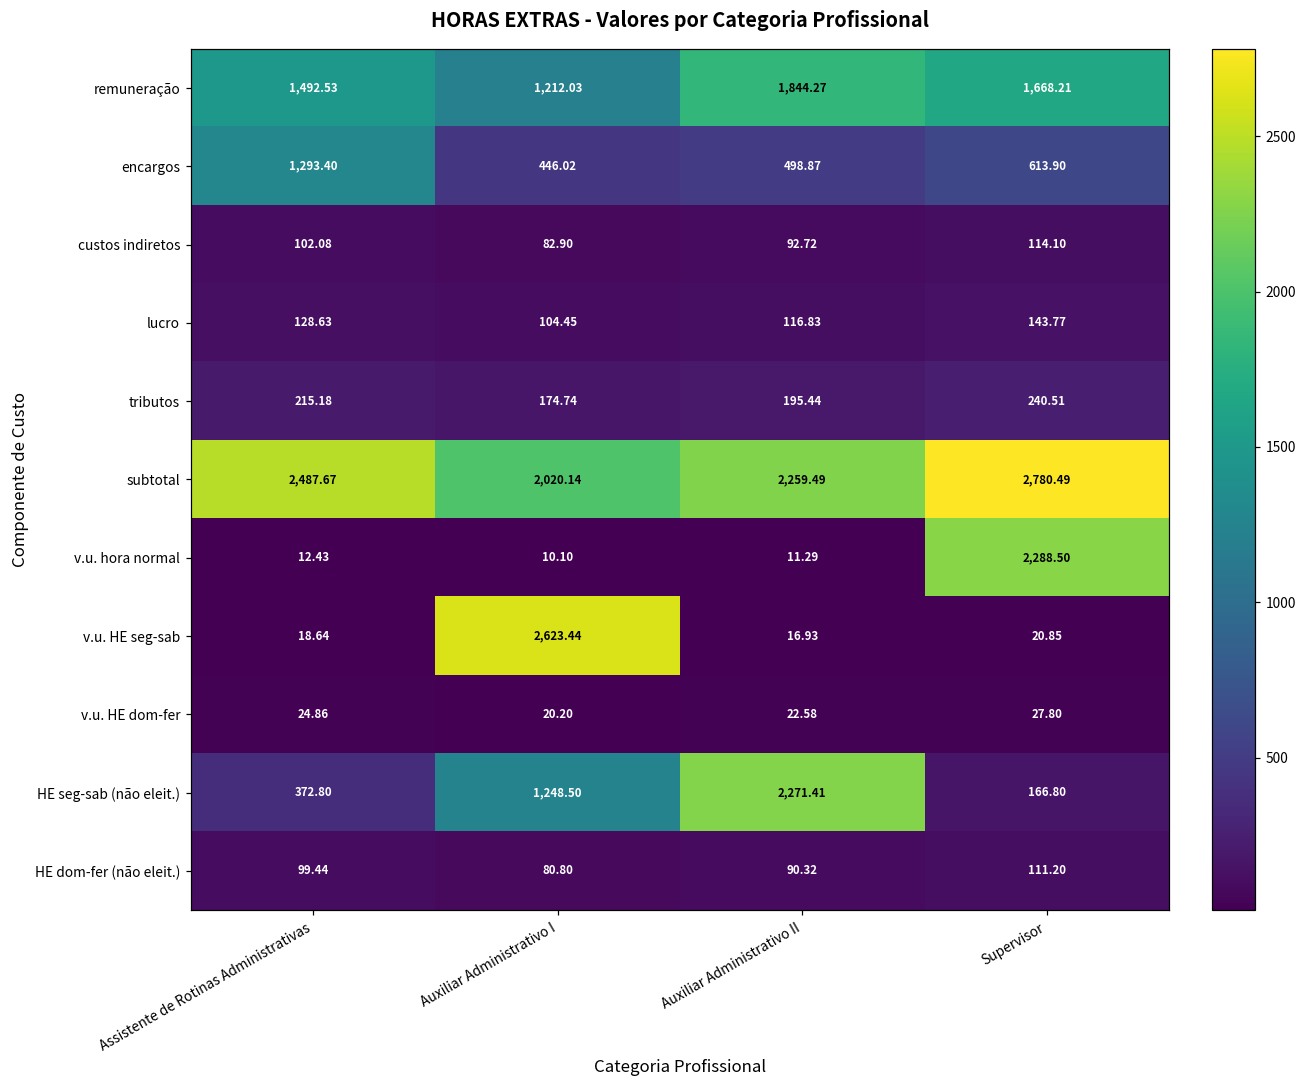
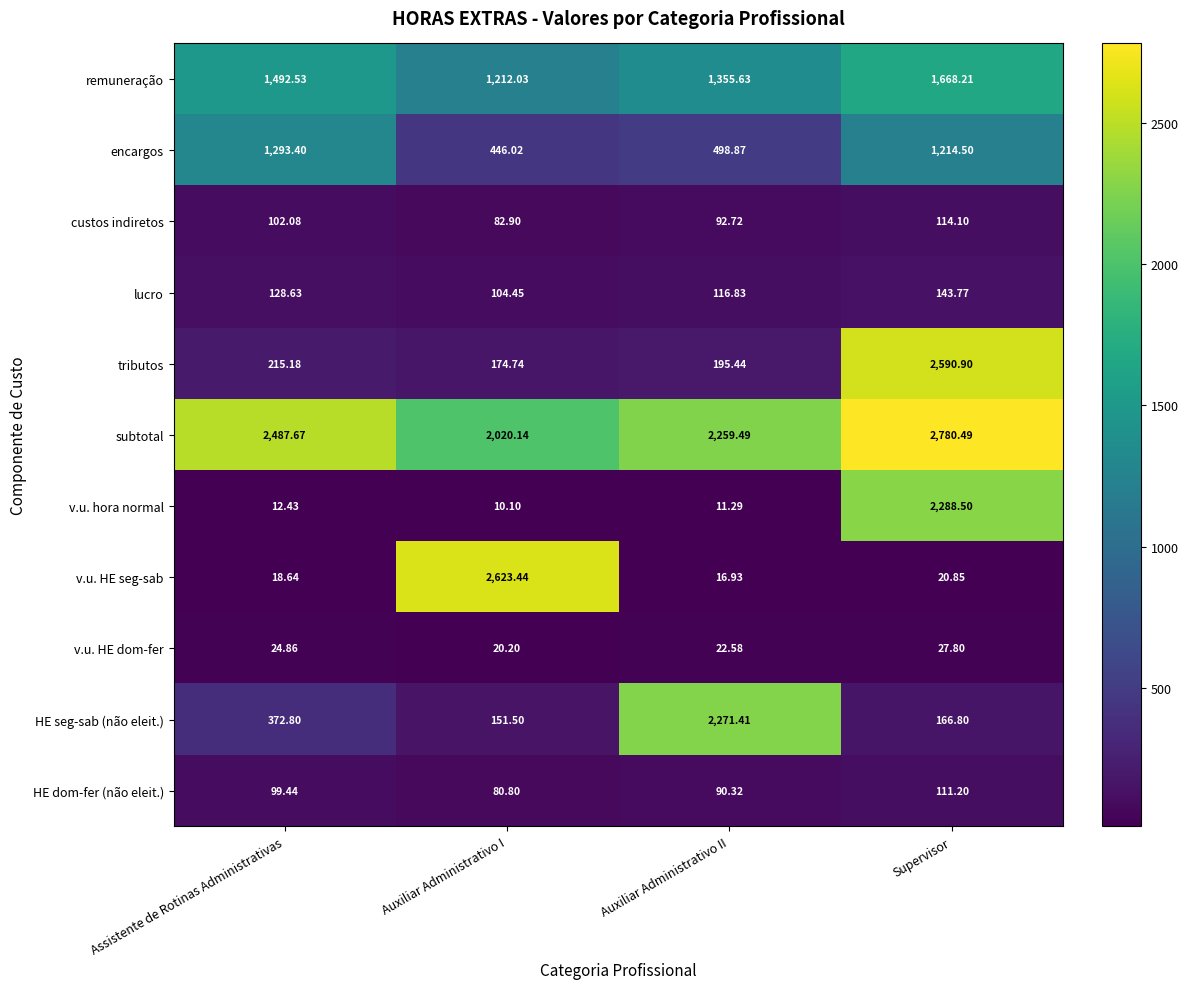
remuneração, Auxiliar Administrativo II: 1,844.27 -> 1,355.63
encargos, Supervisor: 613.90 -> 1,214.50
tributos, Supervisor: 240.51 -> 2,590.90
HE seg-sab (não eleit.), Auxiliar Administrativo I: 1,248.50 -> 151.50
